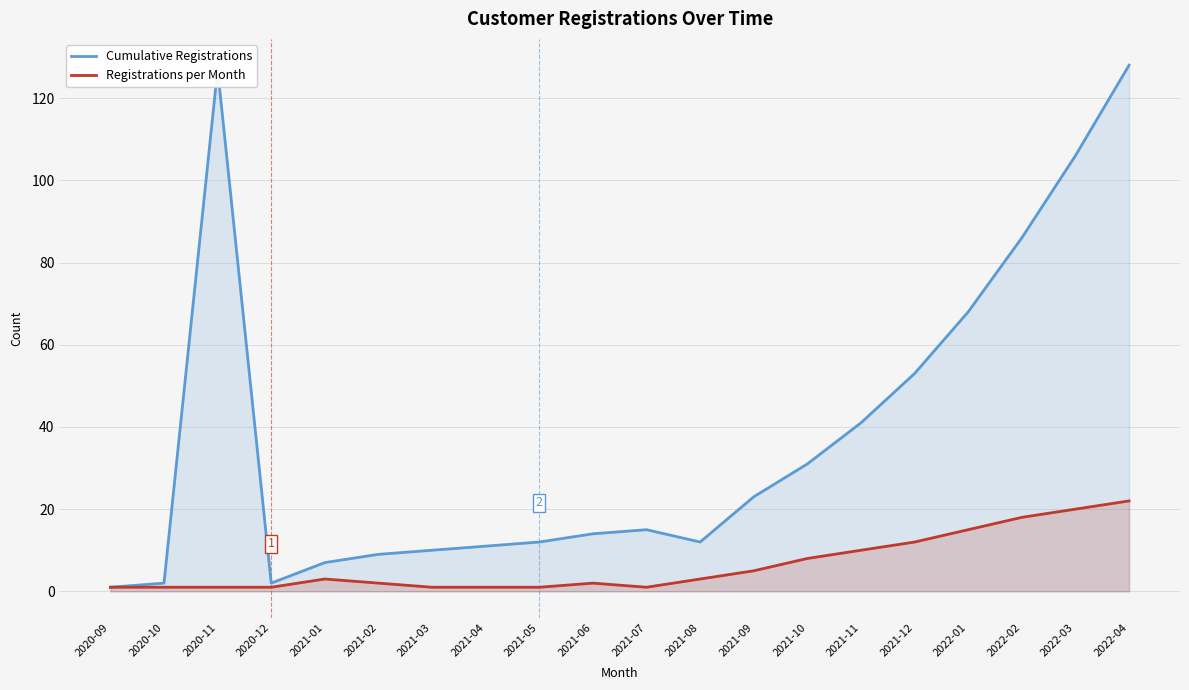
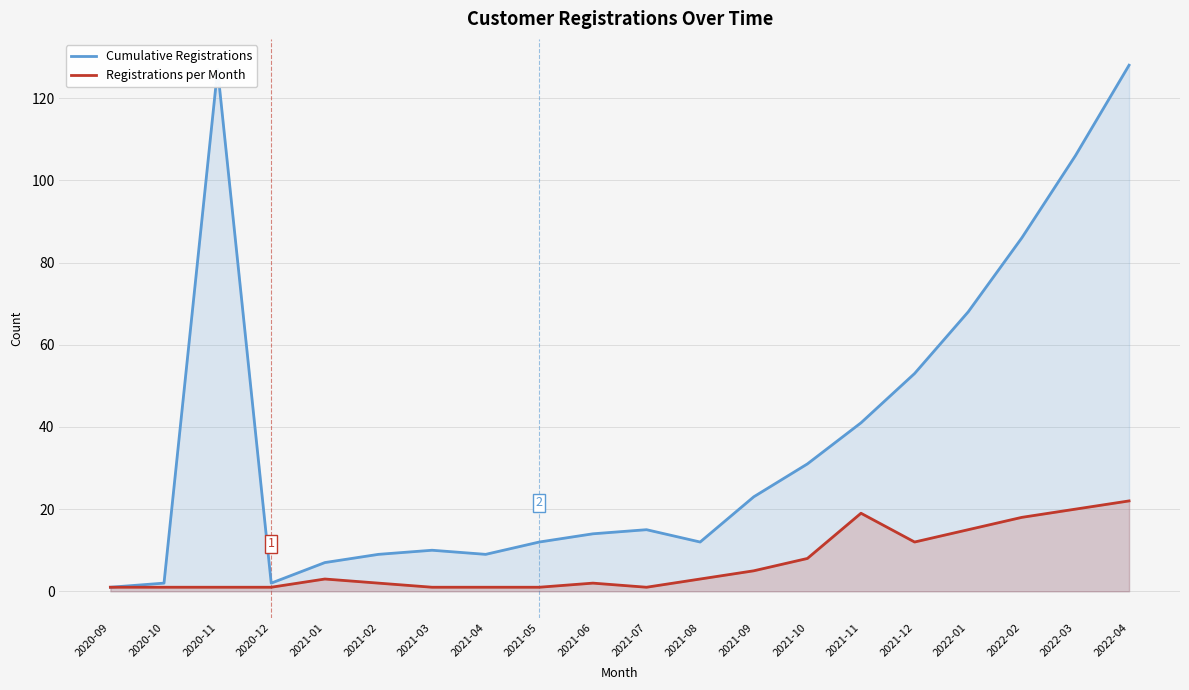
Cumulative Registrations, 2021-04: 11 -> 9
Registrations per Month, 2021-11: 10 -> 19
